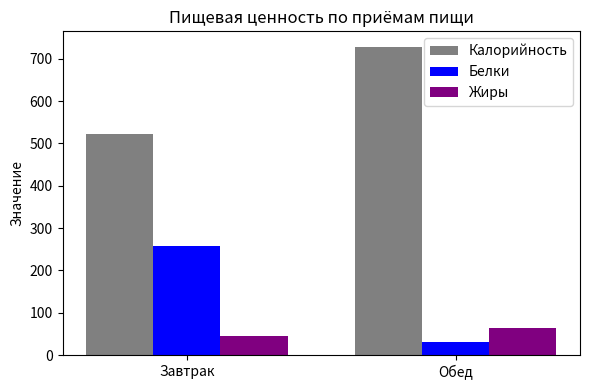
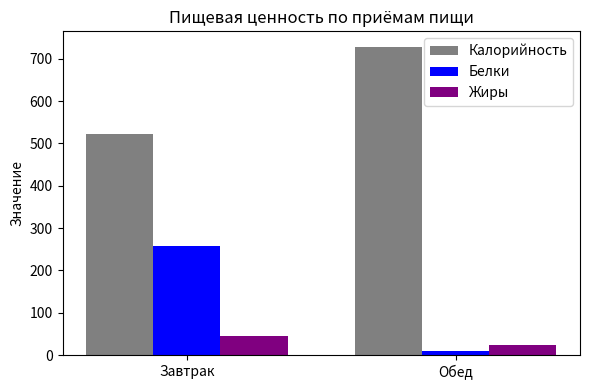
Белки, Обед: 30 -> 10
Жиры, Обед: 60 -> 20
